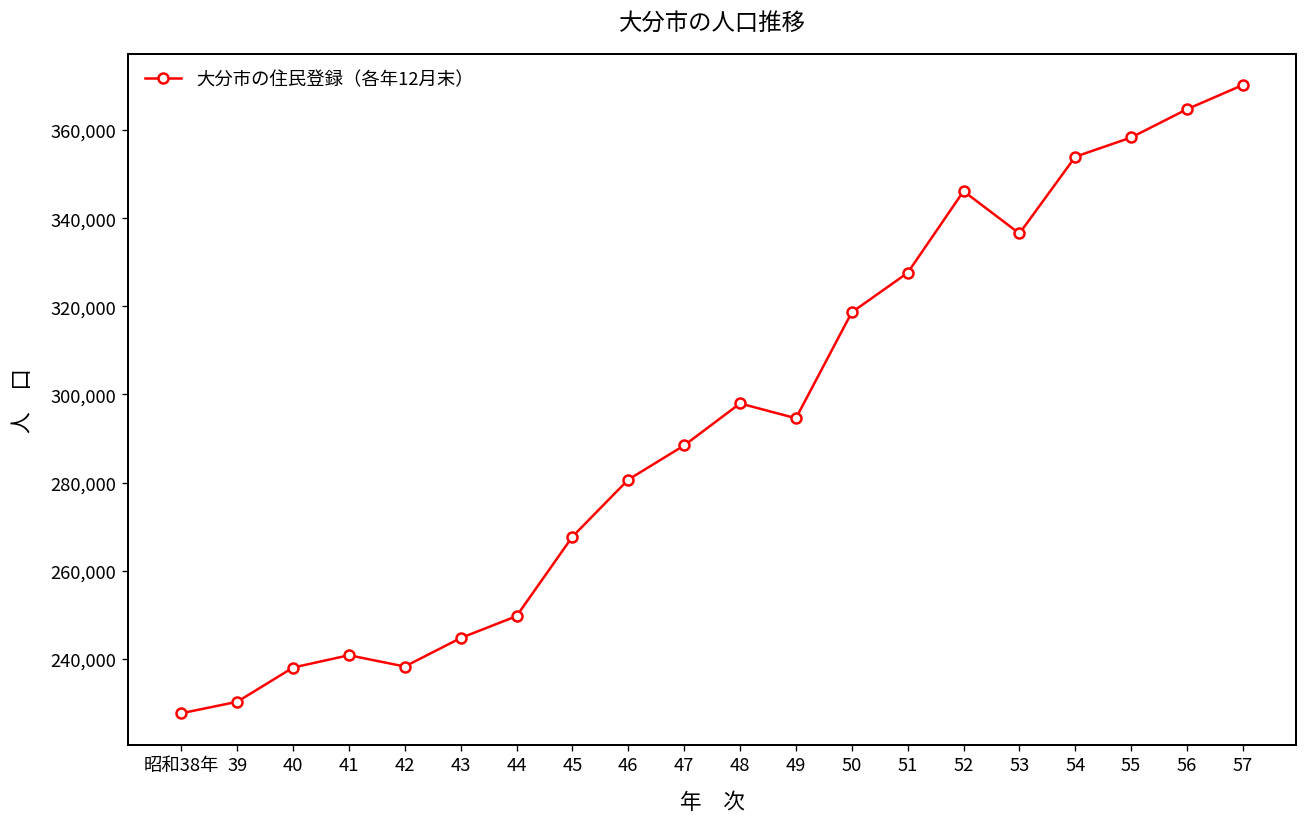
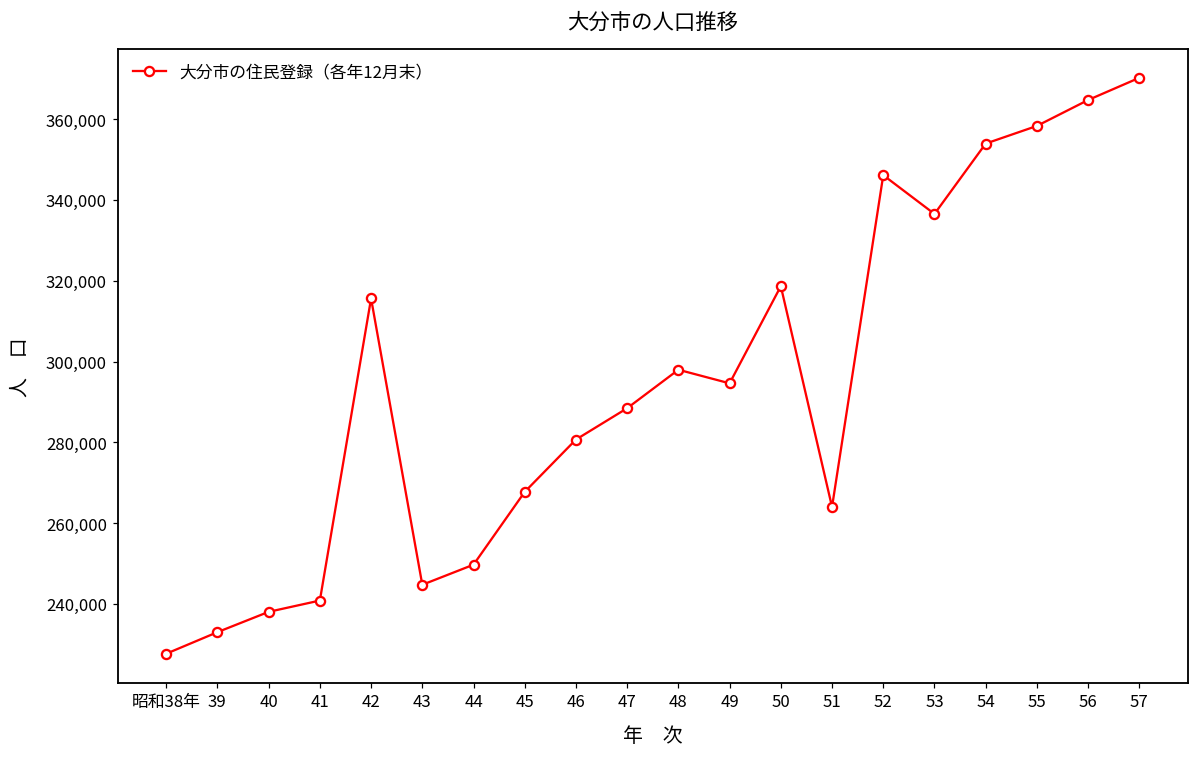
39: 230,000 -> 233,000
42: 238,000 -> 316,000
51: 328,000 -> 264,000
